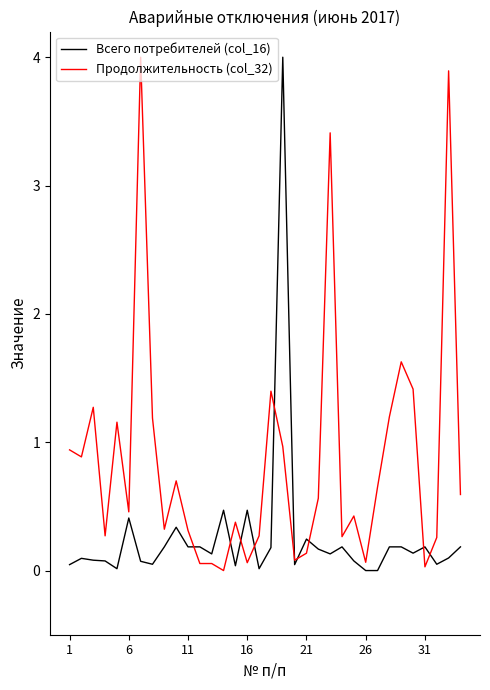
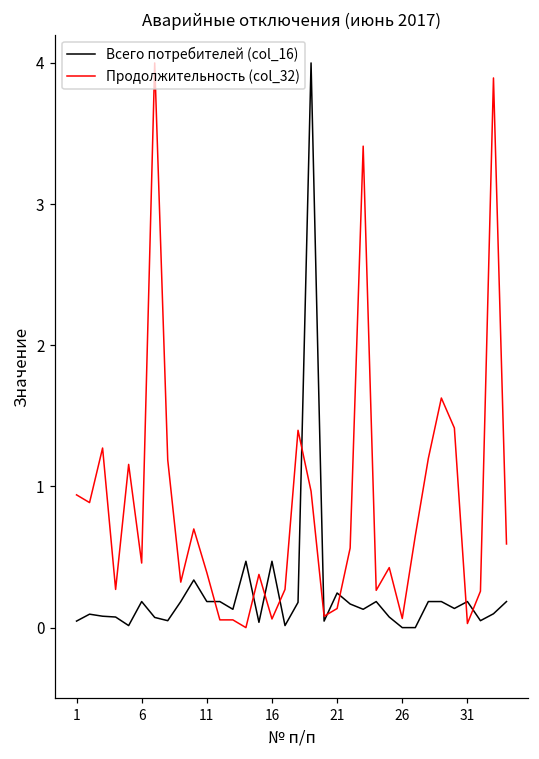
Всего потребителей (col_16), 6: 0.41 -> 0.18
Продолжительность (col_32), 11: 0.31 -> 0.39
